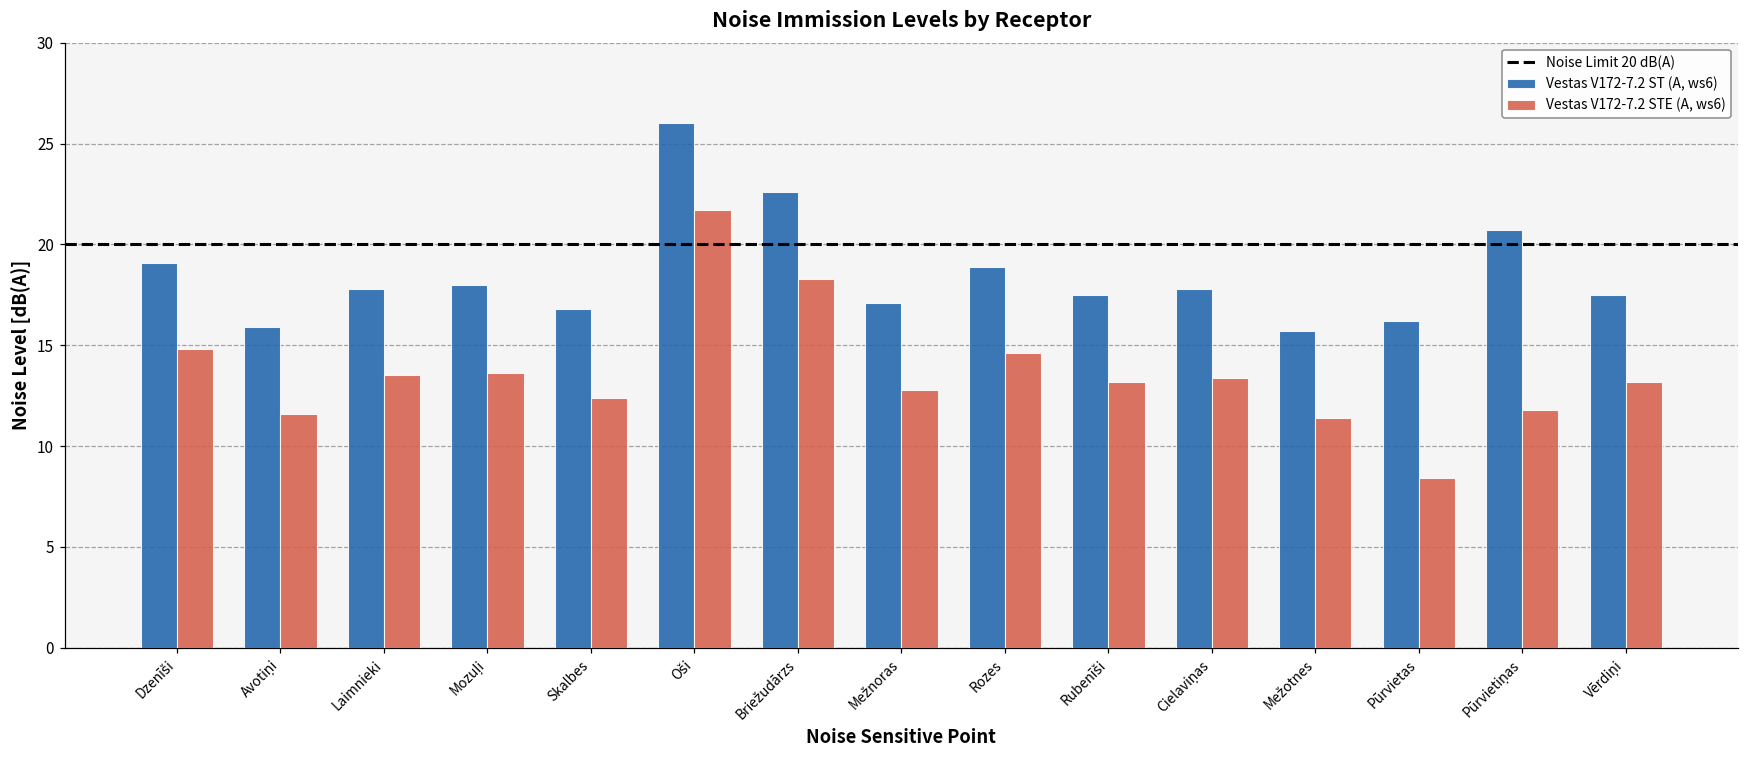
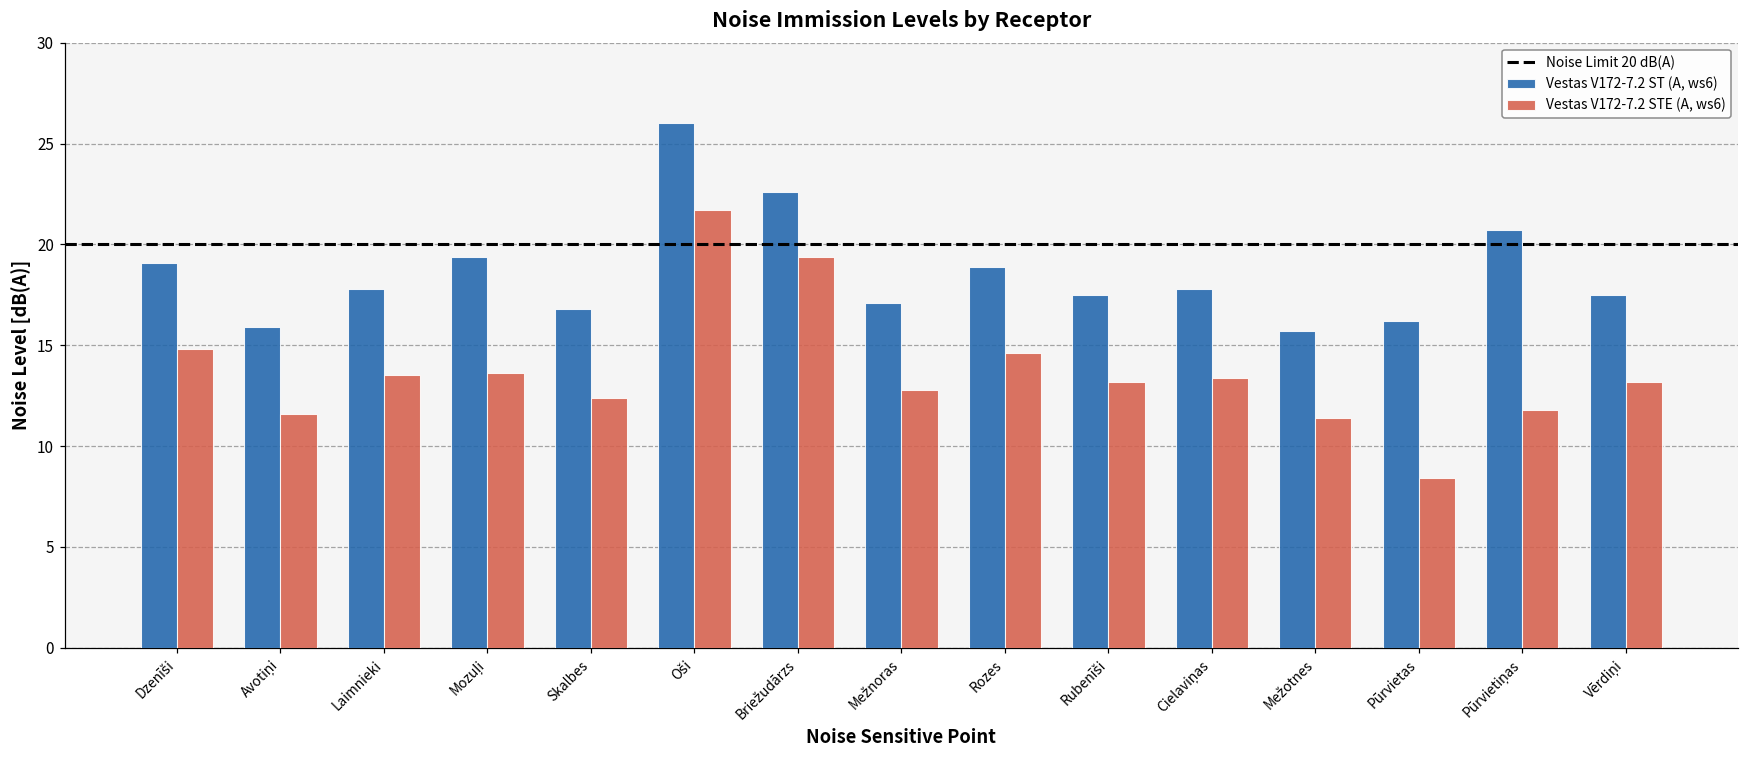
Vestas V172-7.2 ST (A, ws6), Mozuļi: 18.0 -> 19.4
Vestas V172-7.2 STE (A, ws6), Briežudārzs: 18.3 -> 19.4
